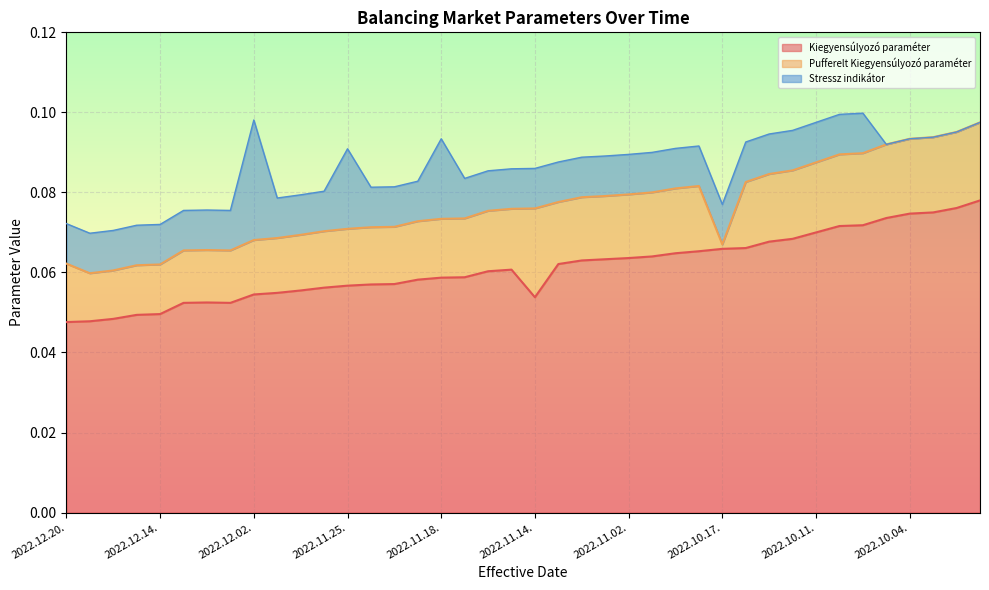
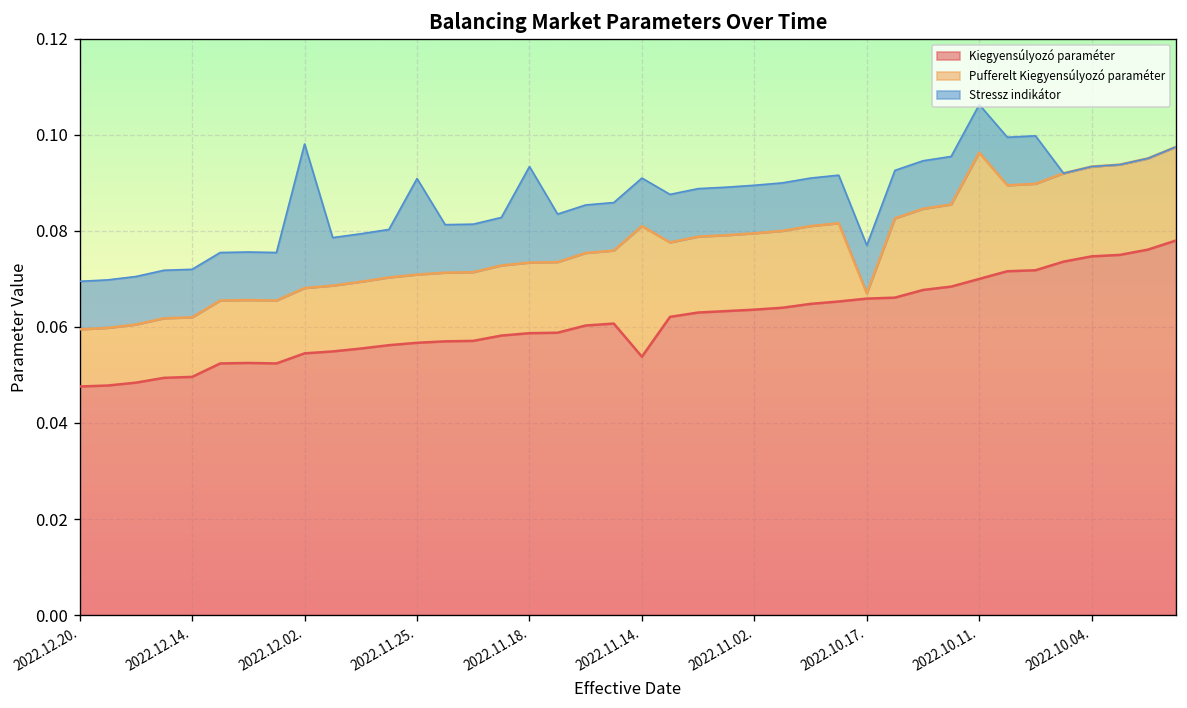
Pufferelt Kiegyensúlyozó paraméter, 2022.12.20.: 0.062 -> 0.060
Pufferelt Kiegyensúlyozó paraméter, 2022.11.14.: 0.076 -> 0.081
Pufferelt Kiegyensúlyozó paraméter, 2022.10.11.: 0.088 -> 0.096
